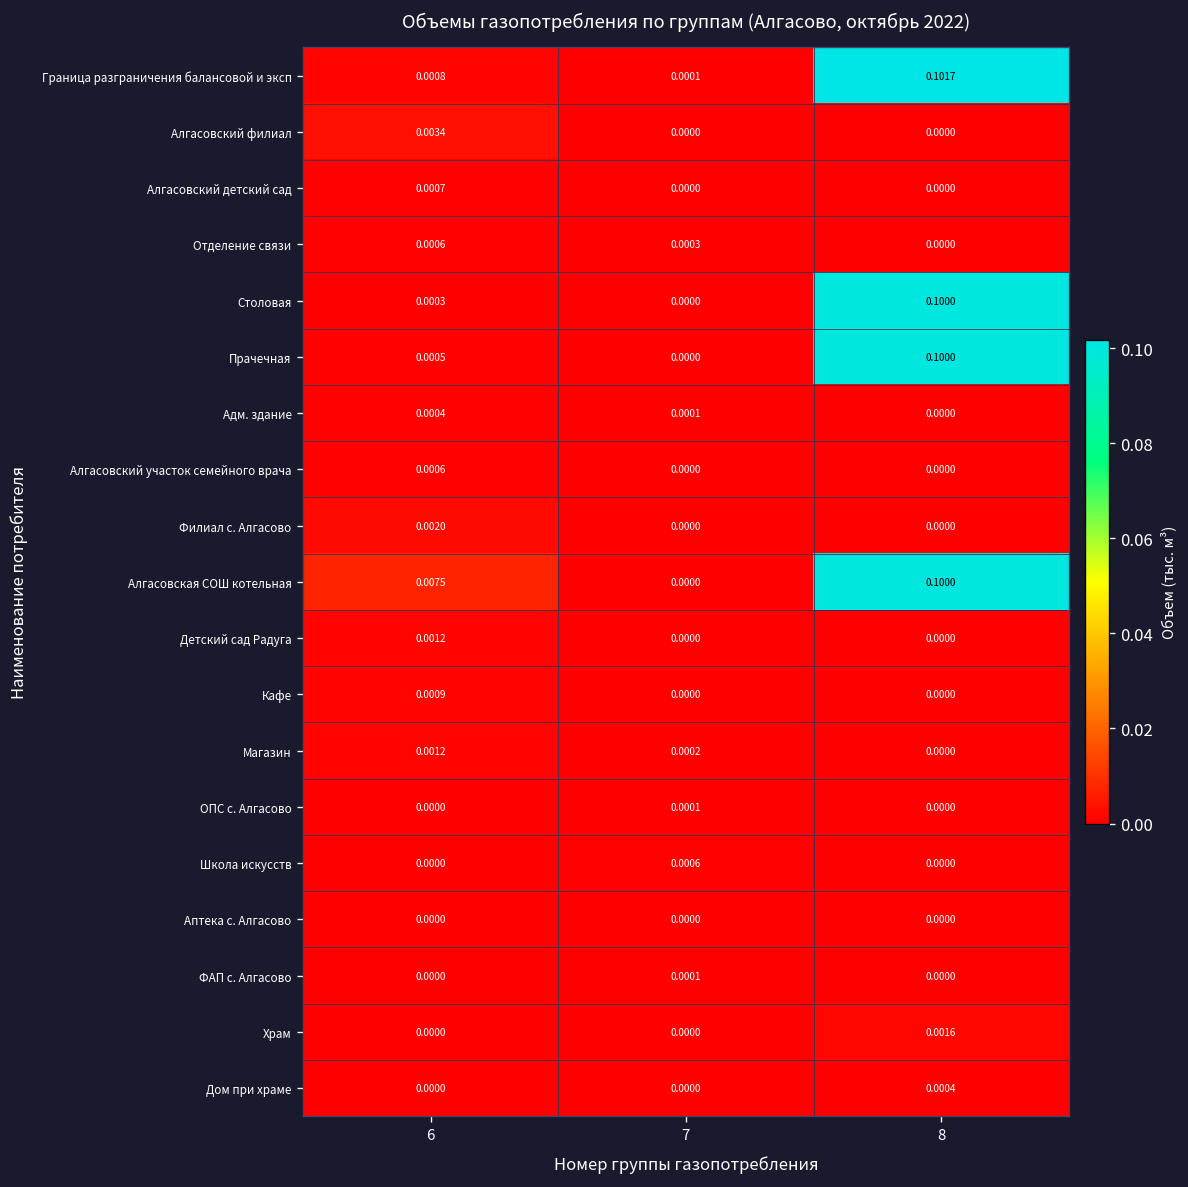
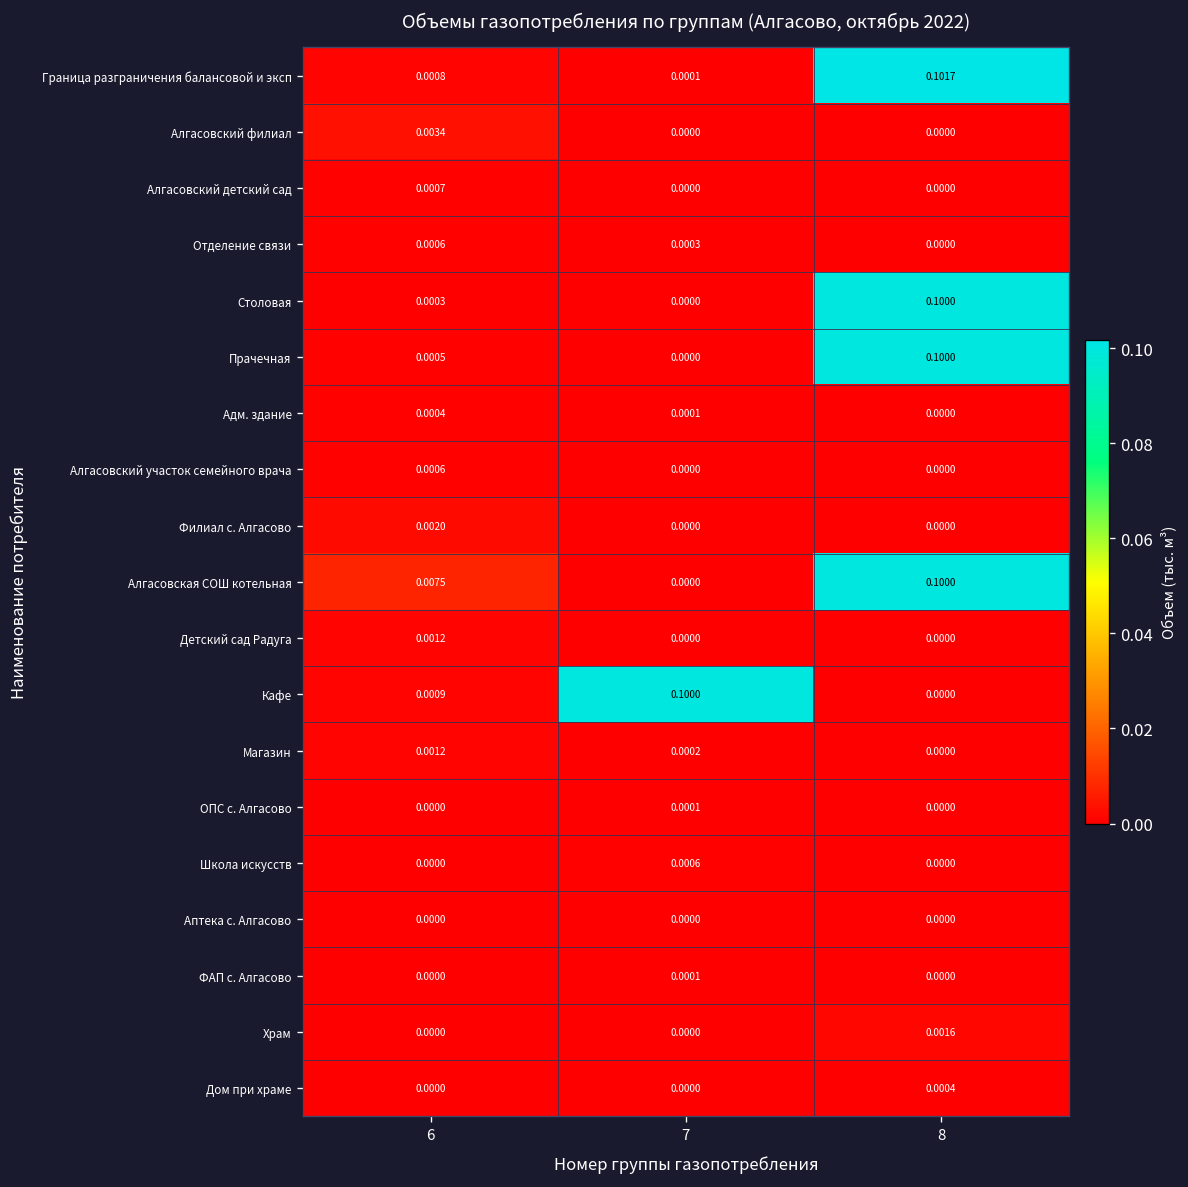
Кафе, 7: 0.0000 -> 0.1000
